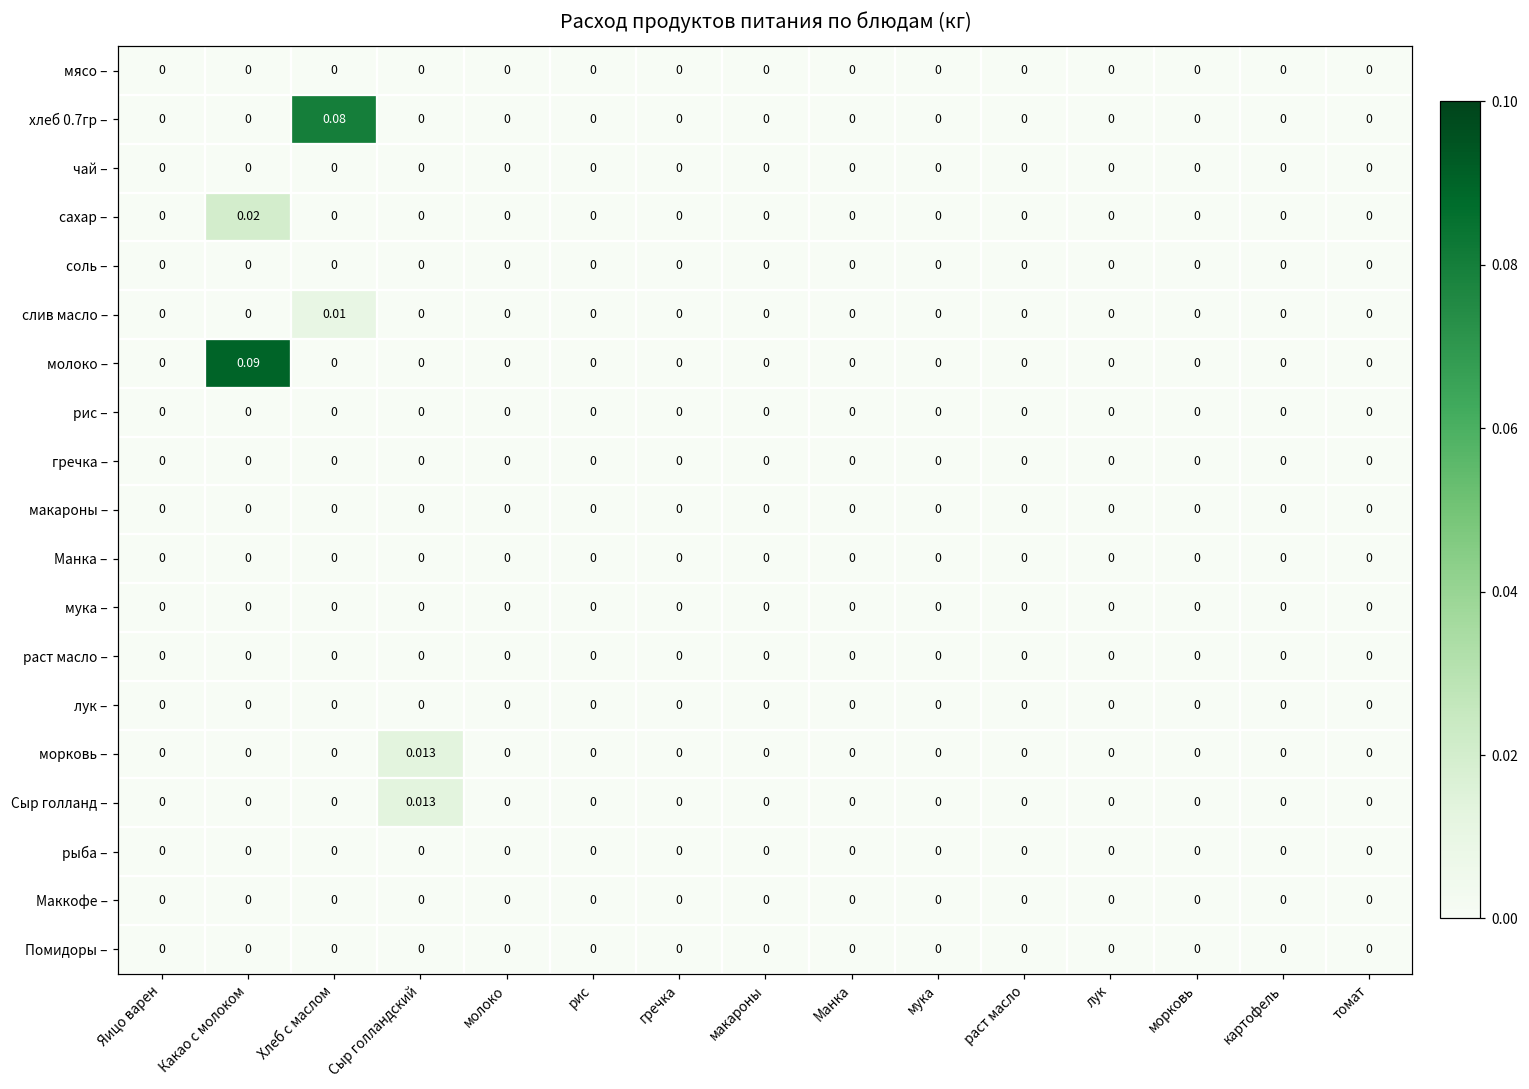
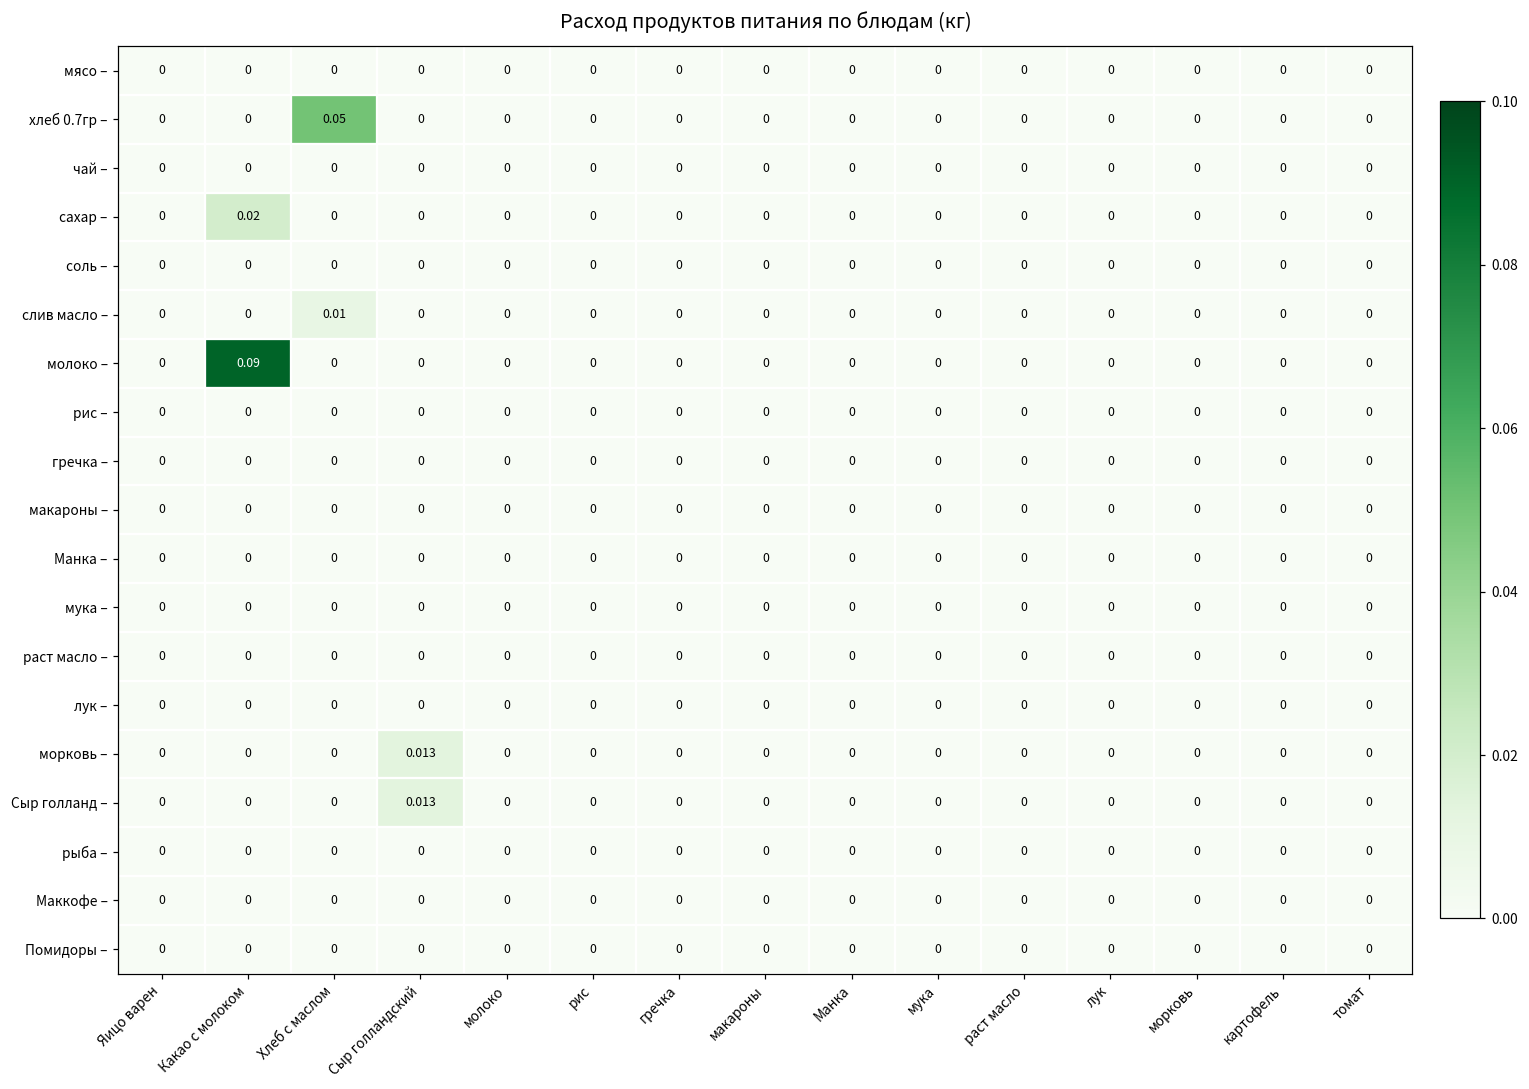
хлеб 0.7гр –, Хлеб с маслом: 0.08 -> 0.05
